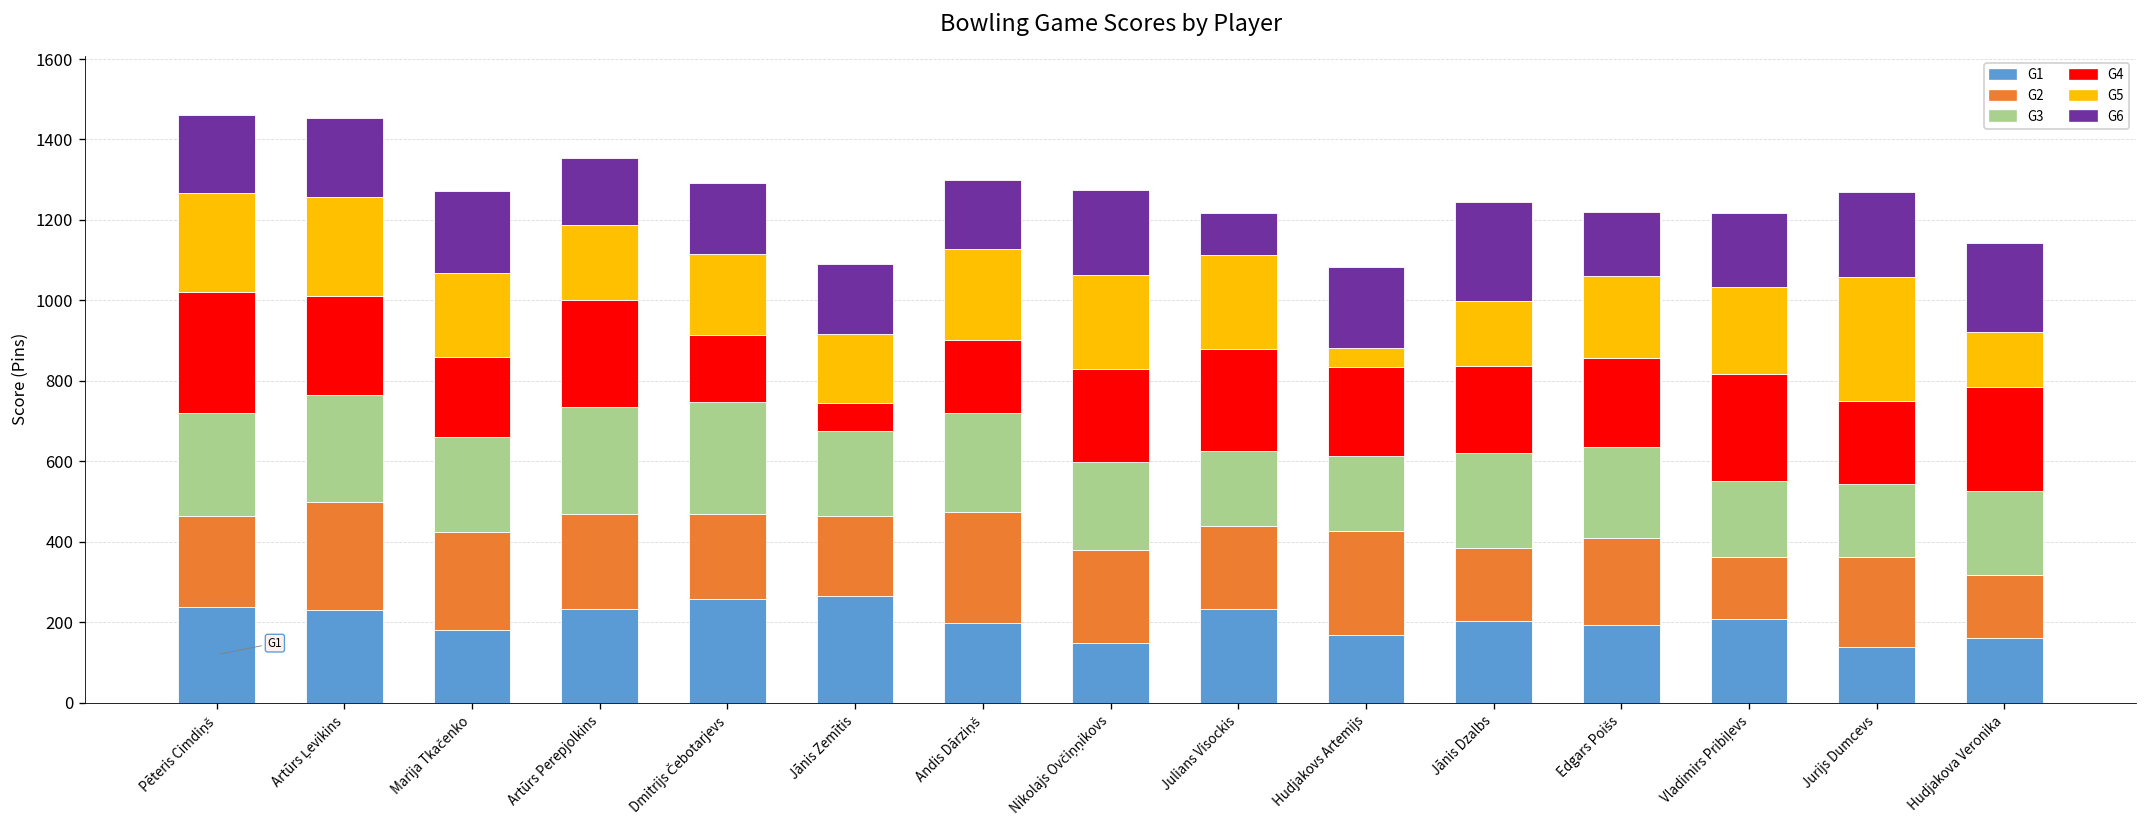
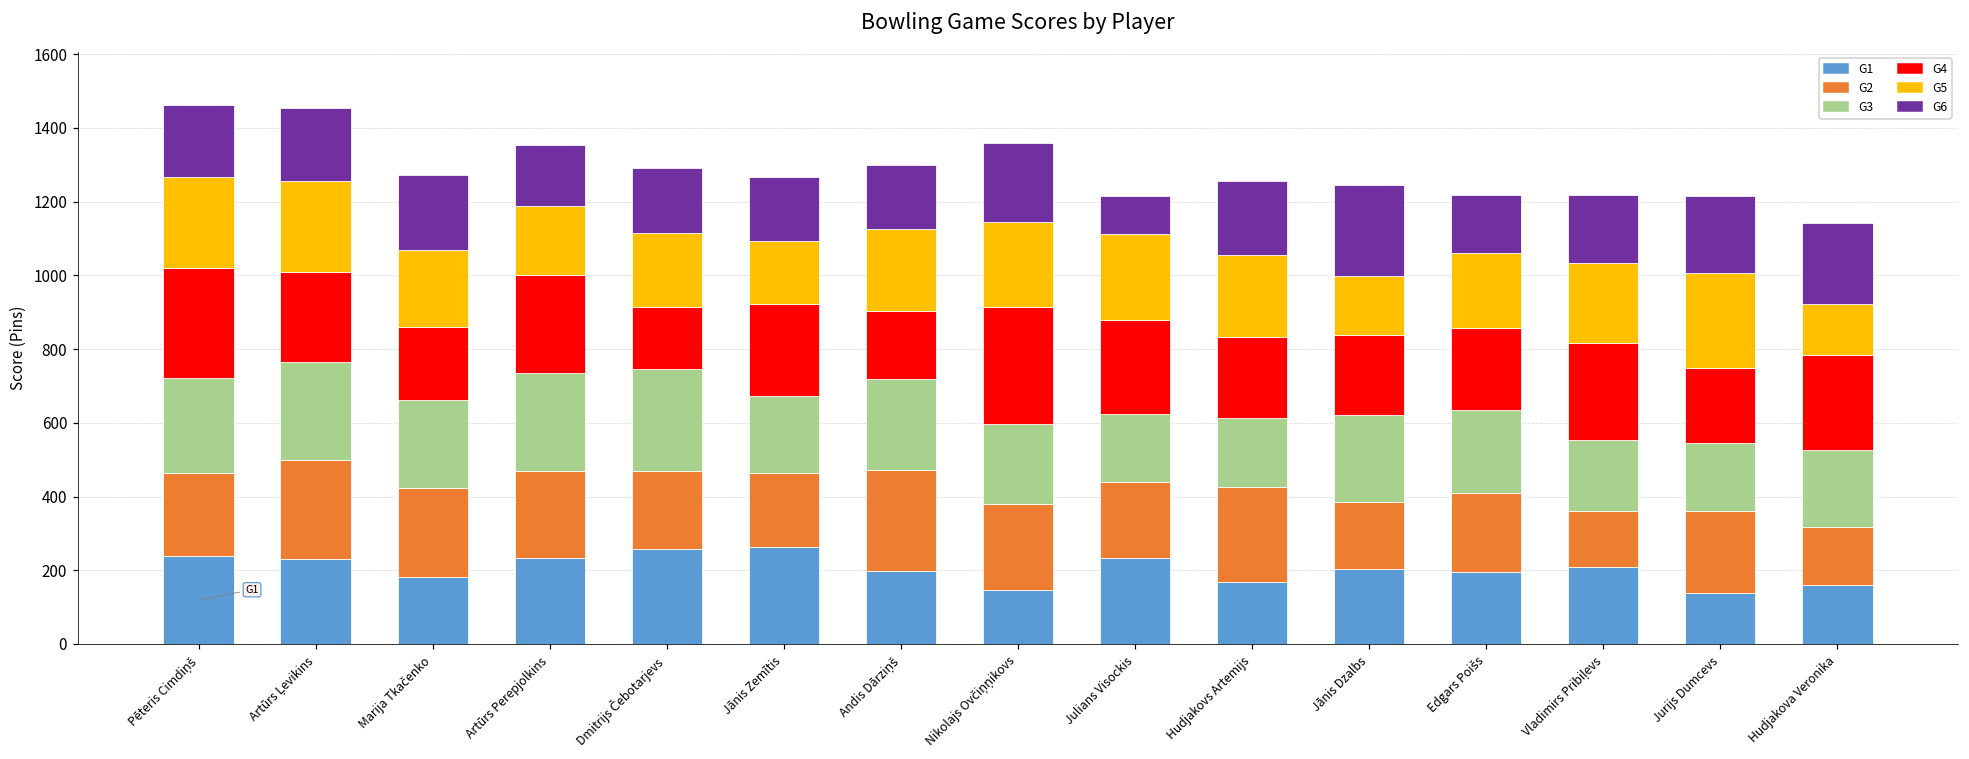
G4, Jānis Zemītis: 70 -> 250
G4, Nikolajs Ovčiņņikovs: 230 -> 320
G5, Hudjakovs Artemijs: 50 -> 220
G5, Jurijs Dumcevs: 310 -> 260
